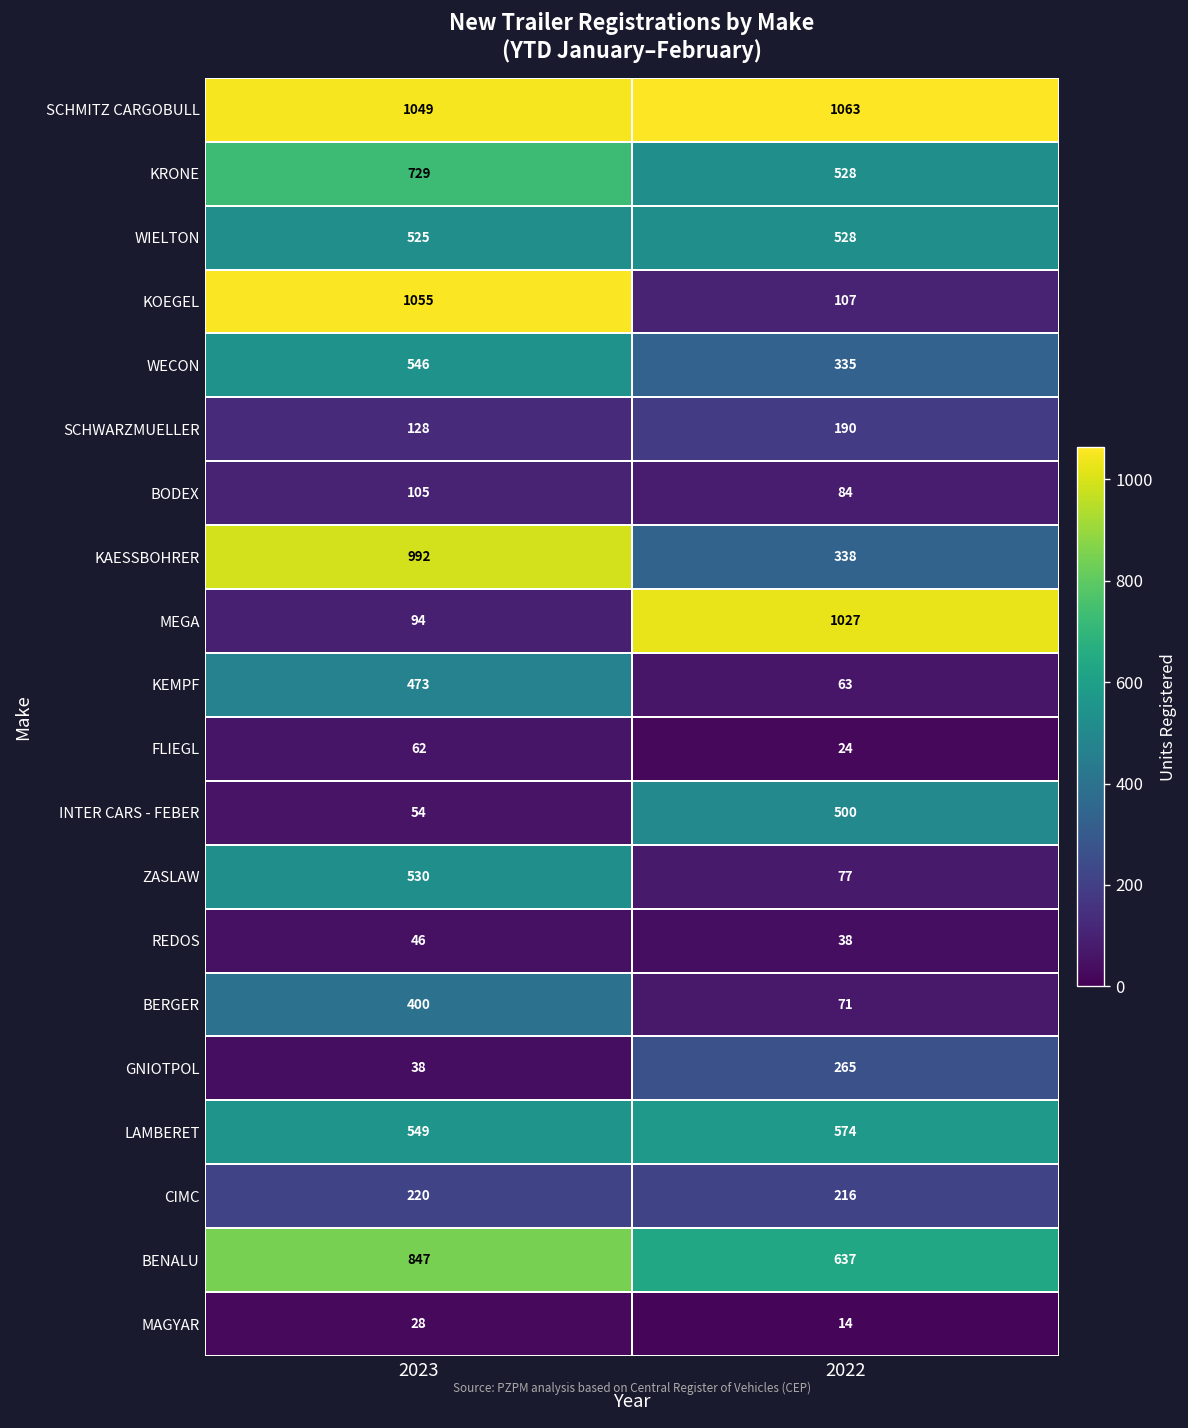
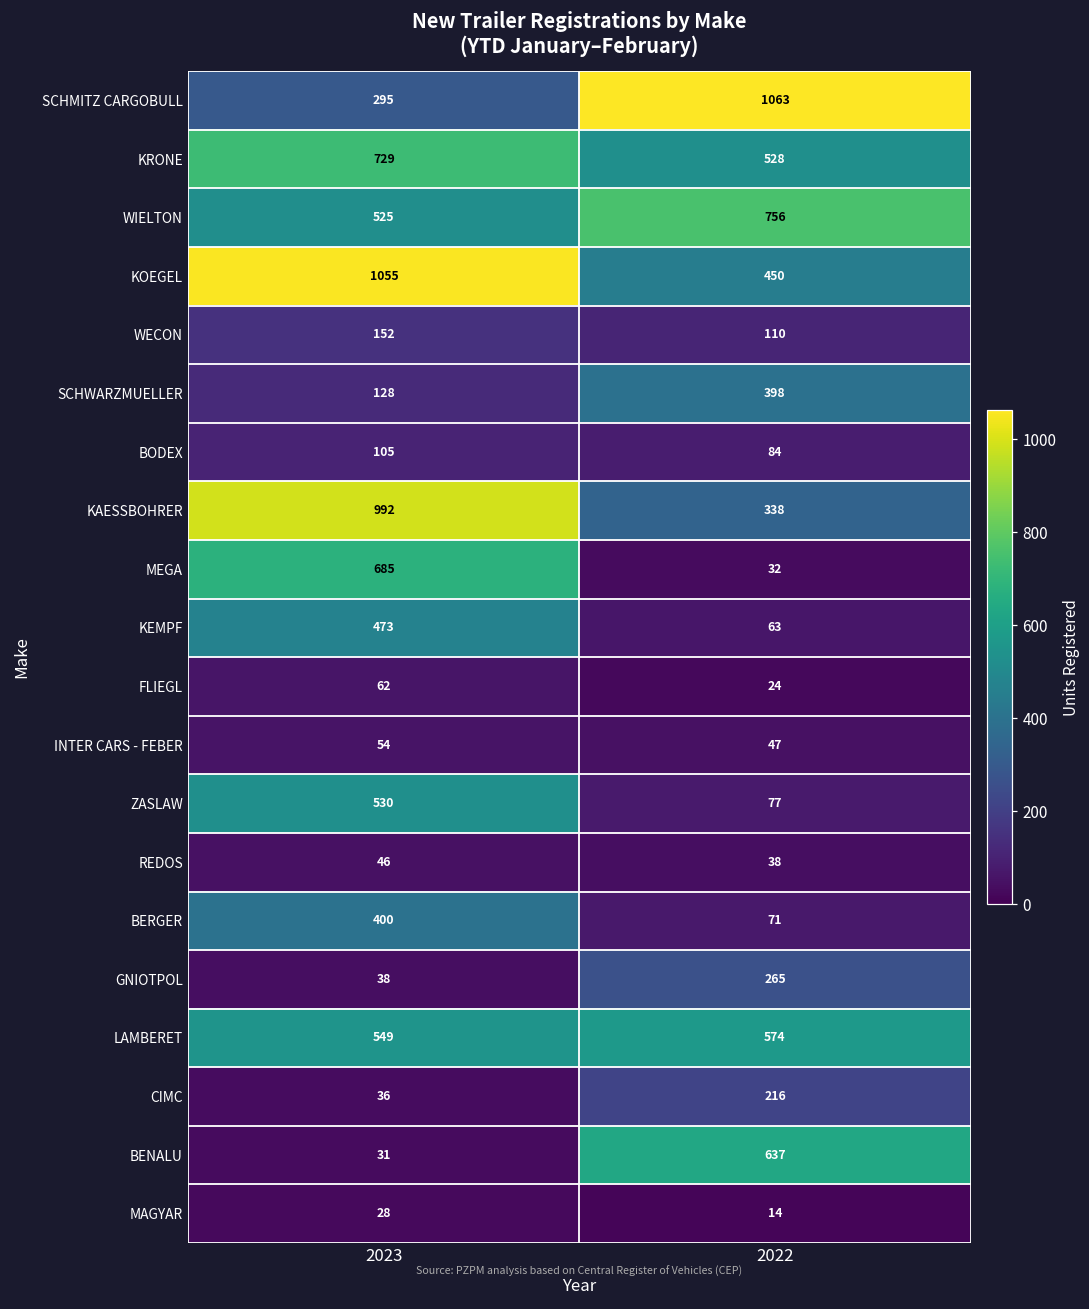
SCHMITZ CARGOBULL, 2023: 1049 -> 295
WIELTON, 2022: 528 -> 756
KOEGEL, 2022: 107 -> 450
WECON, 2023: 546 -> 152
WECON, 2022: 335 -> 110
SCHWARZMUELLER, 2022: 190 -> 398
MEGA, 2023: 94 -> 685
MEGA, 2022: 1027 -> 32
INTER CARS - FEBER, 2022: 500 -> 47
CIMC, 2023: 220 -> 36
BENALU, 2023: 847 -> 31
